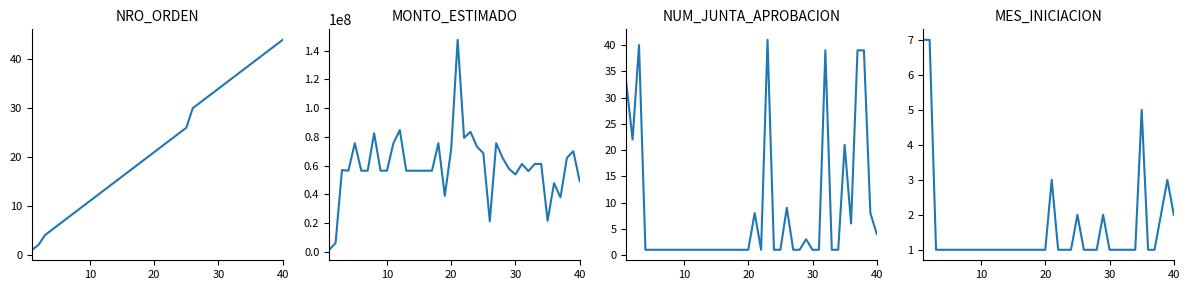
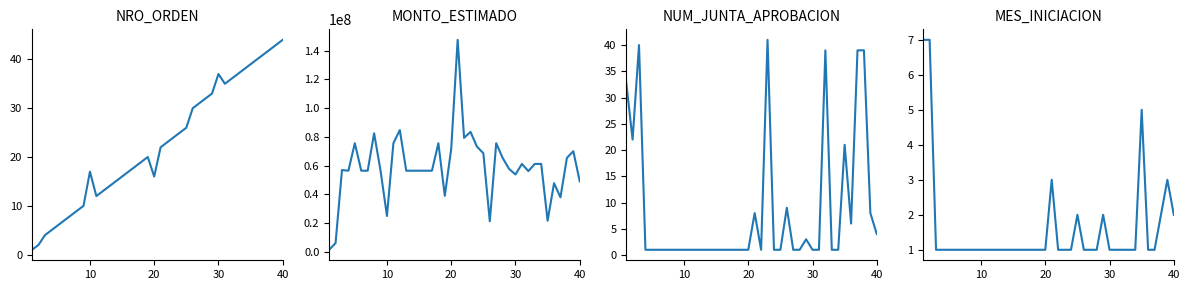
NRO_ORDEN, 10: 11 -> 17
NRO_ORDEN, 20: 21 -> 16
NRO_ORDEN, 30: 34 -> 37
MONTO_ESTIMADO, 10: 56000000 -> 25000000
